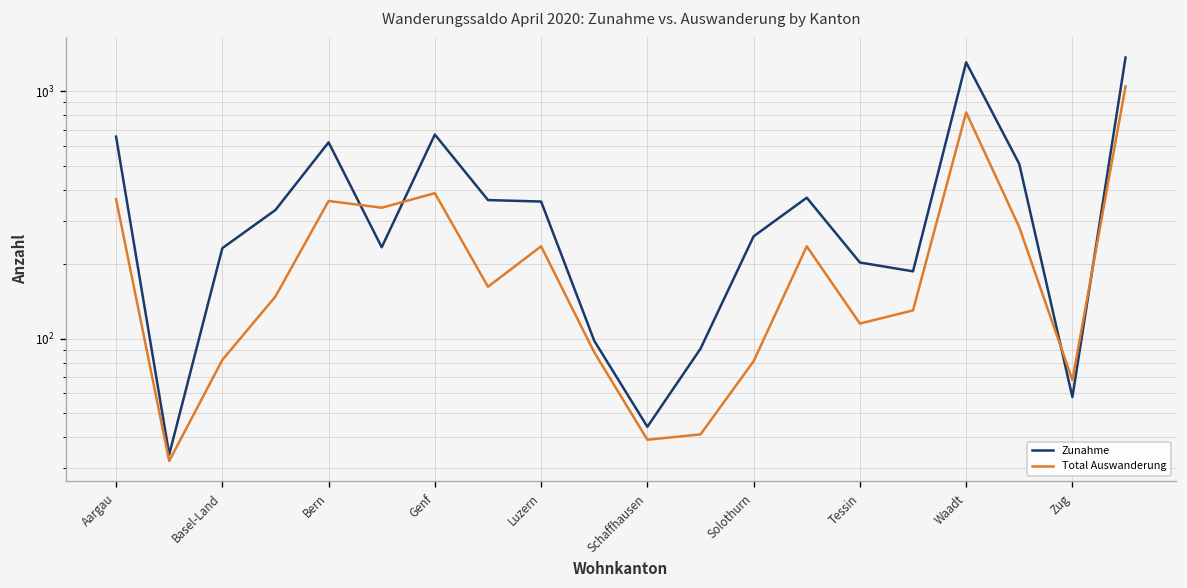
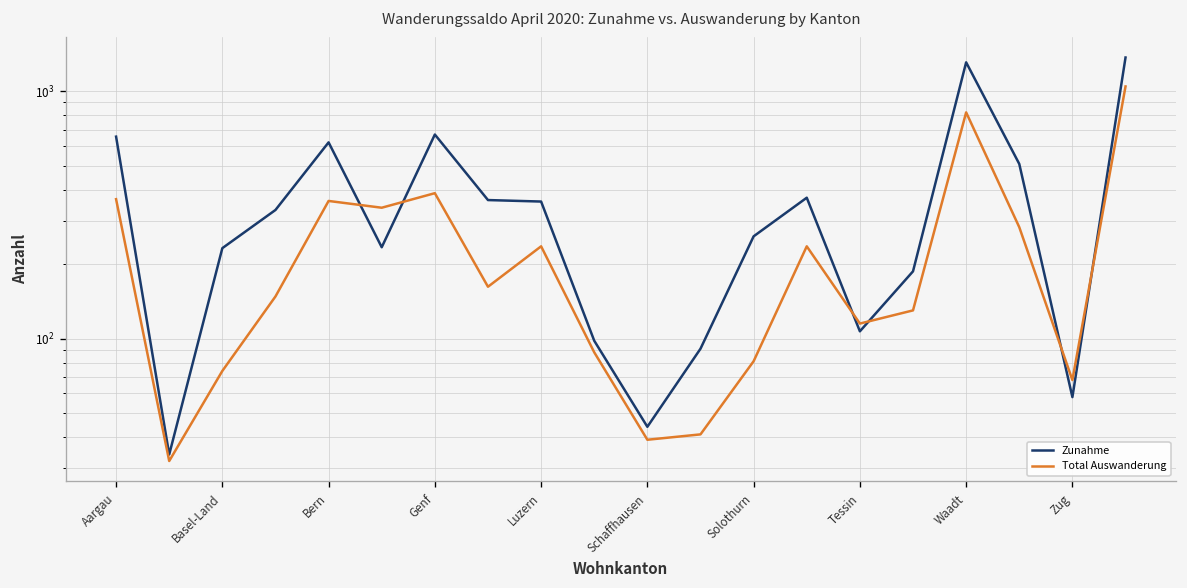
Total Auswanderung, Basel-Land: 82 -> 74
Zunahme, Tessin: 200 -> 110
